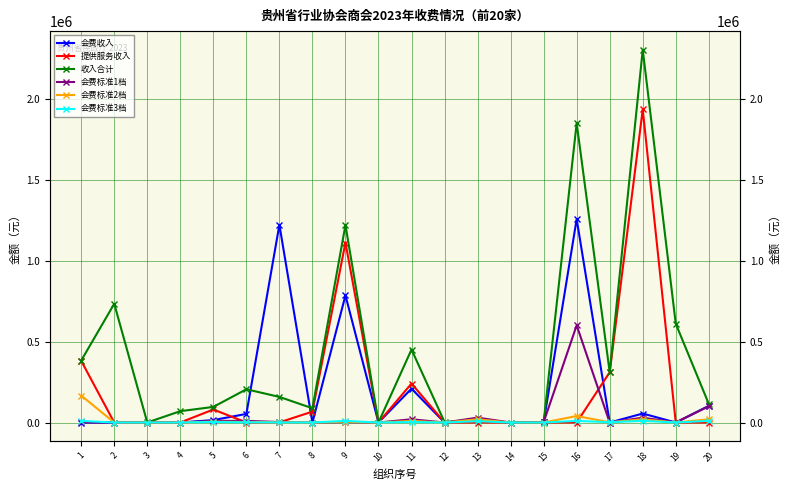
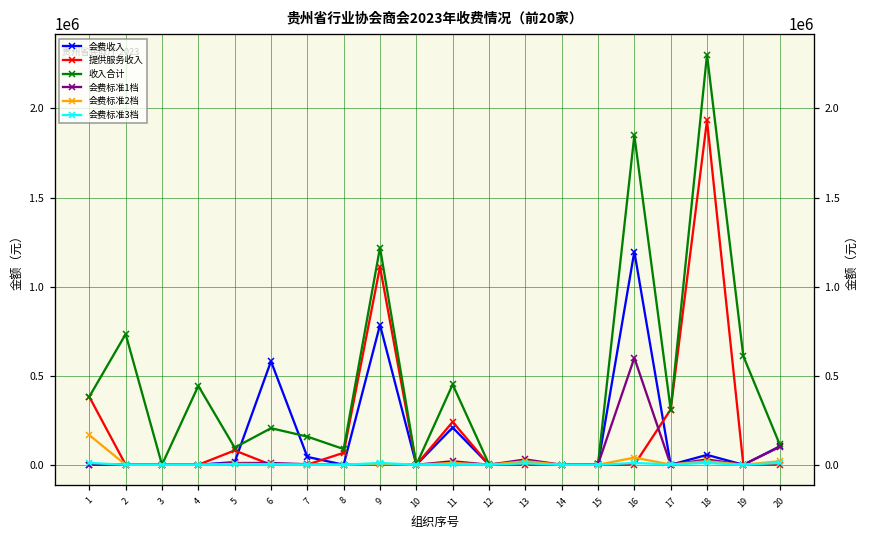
收入合计, 4: 70000 -> 440000
会费收入, 6: 50000 -> 580000
会费收入, 7: 1220000 -> 40000
会费收入, 16: 1260000 -> 1200000
